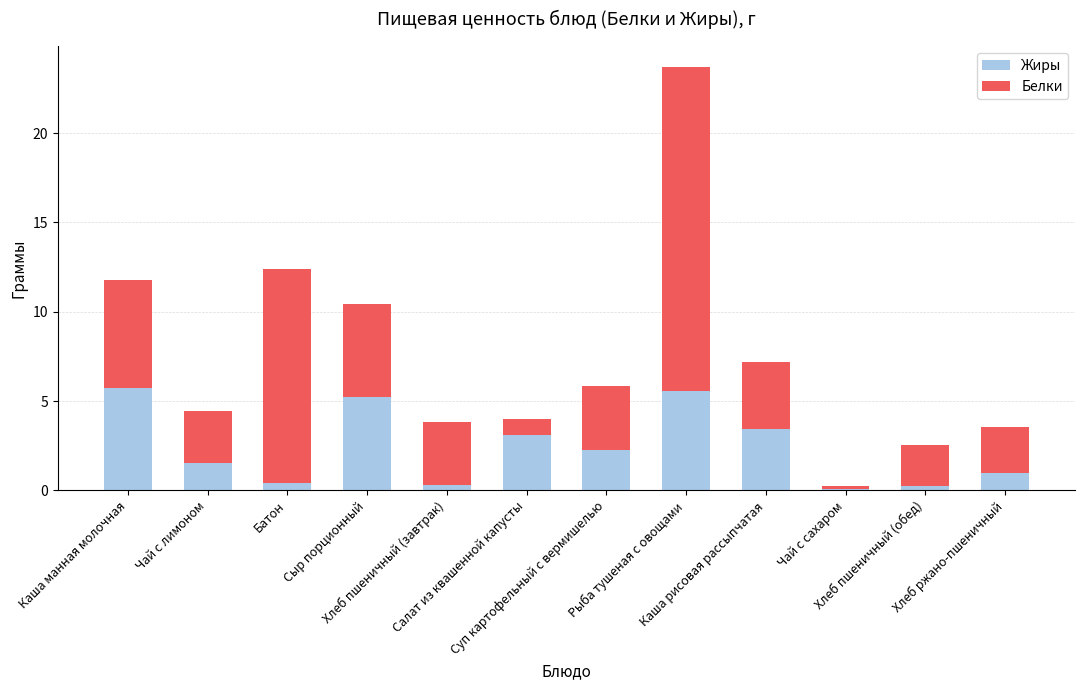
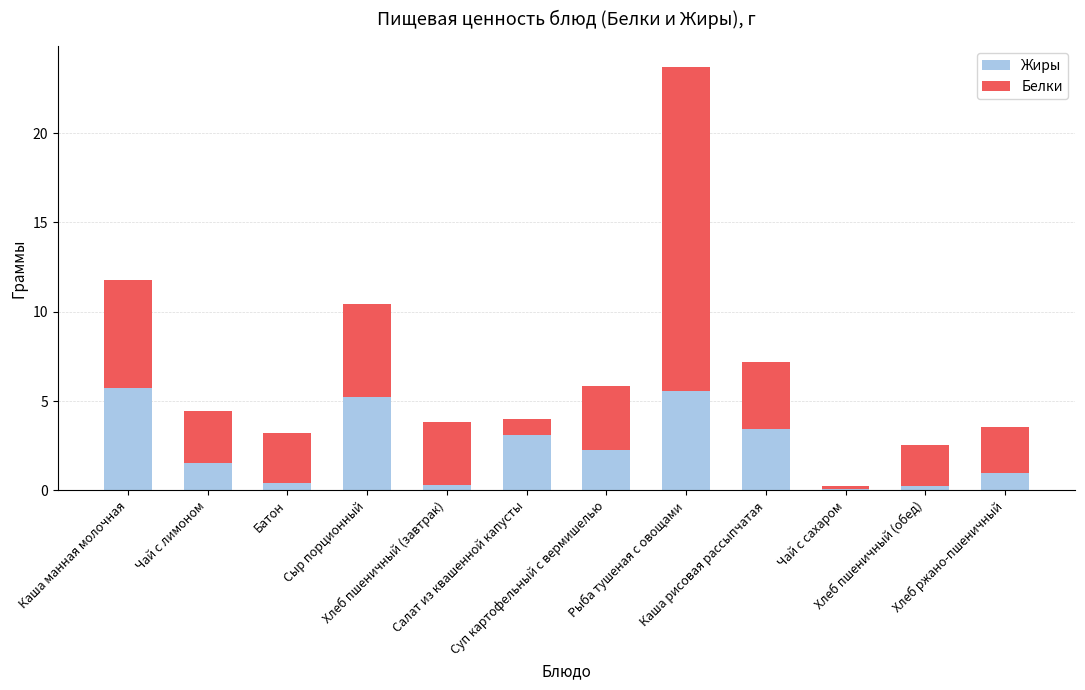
Белки, Батон: 12.0 -> 2.8
